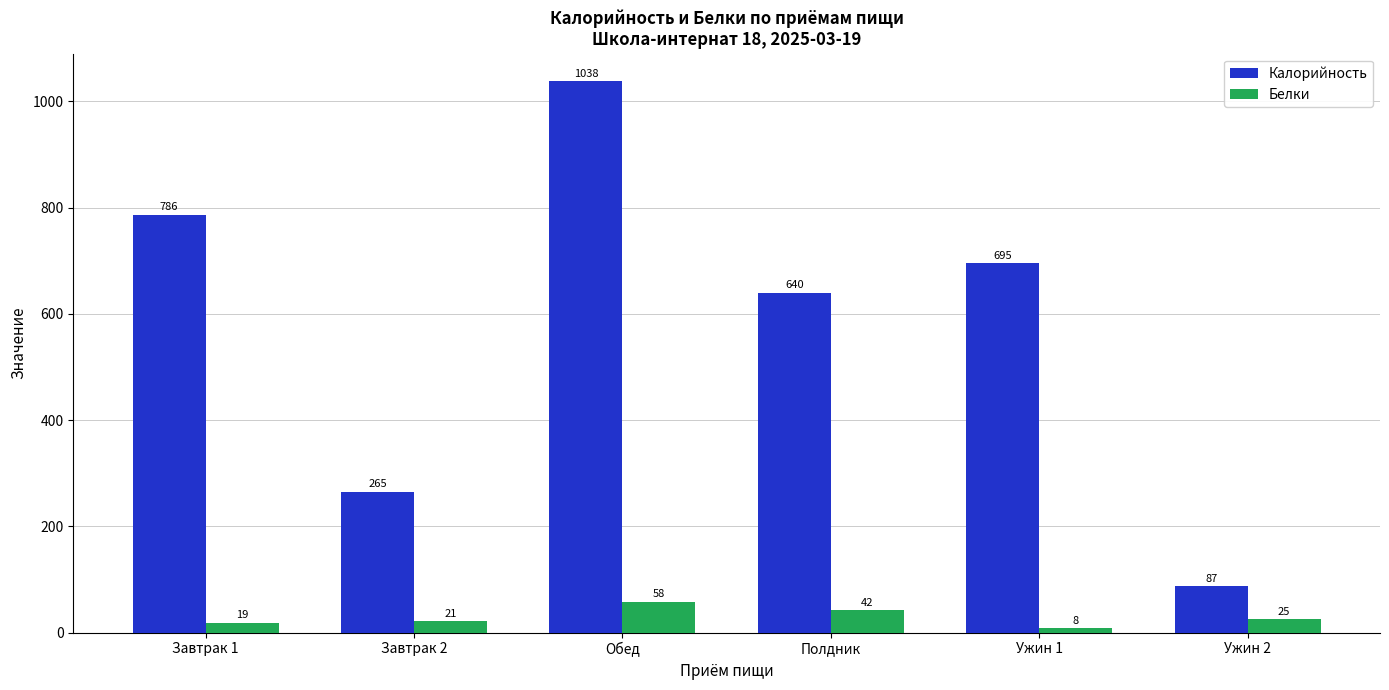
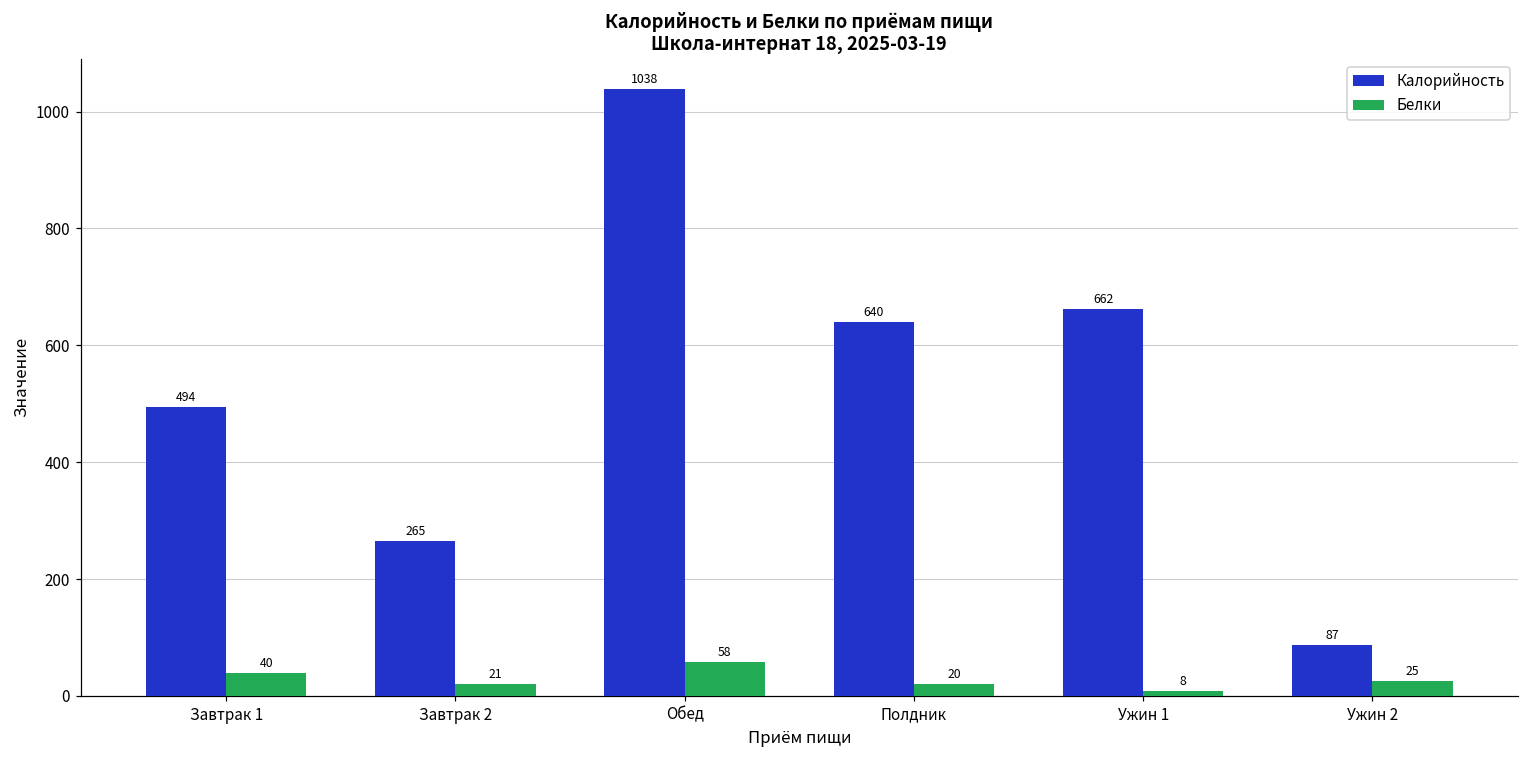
Калорийность, Завтрак 1: 786 -> 494
Белки, Завтрак 1: 19 -> 40
Белки, Полдник: 42 -> 20
Калорийность, Ужин 1: 695 -> 662
